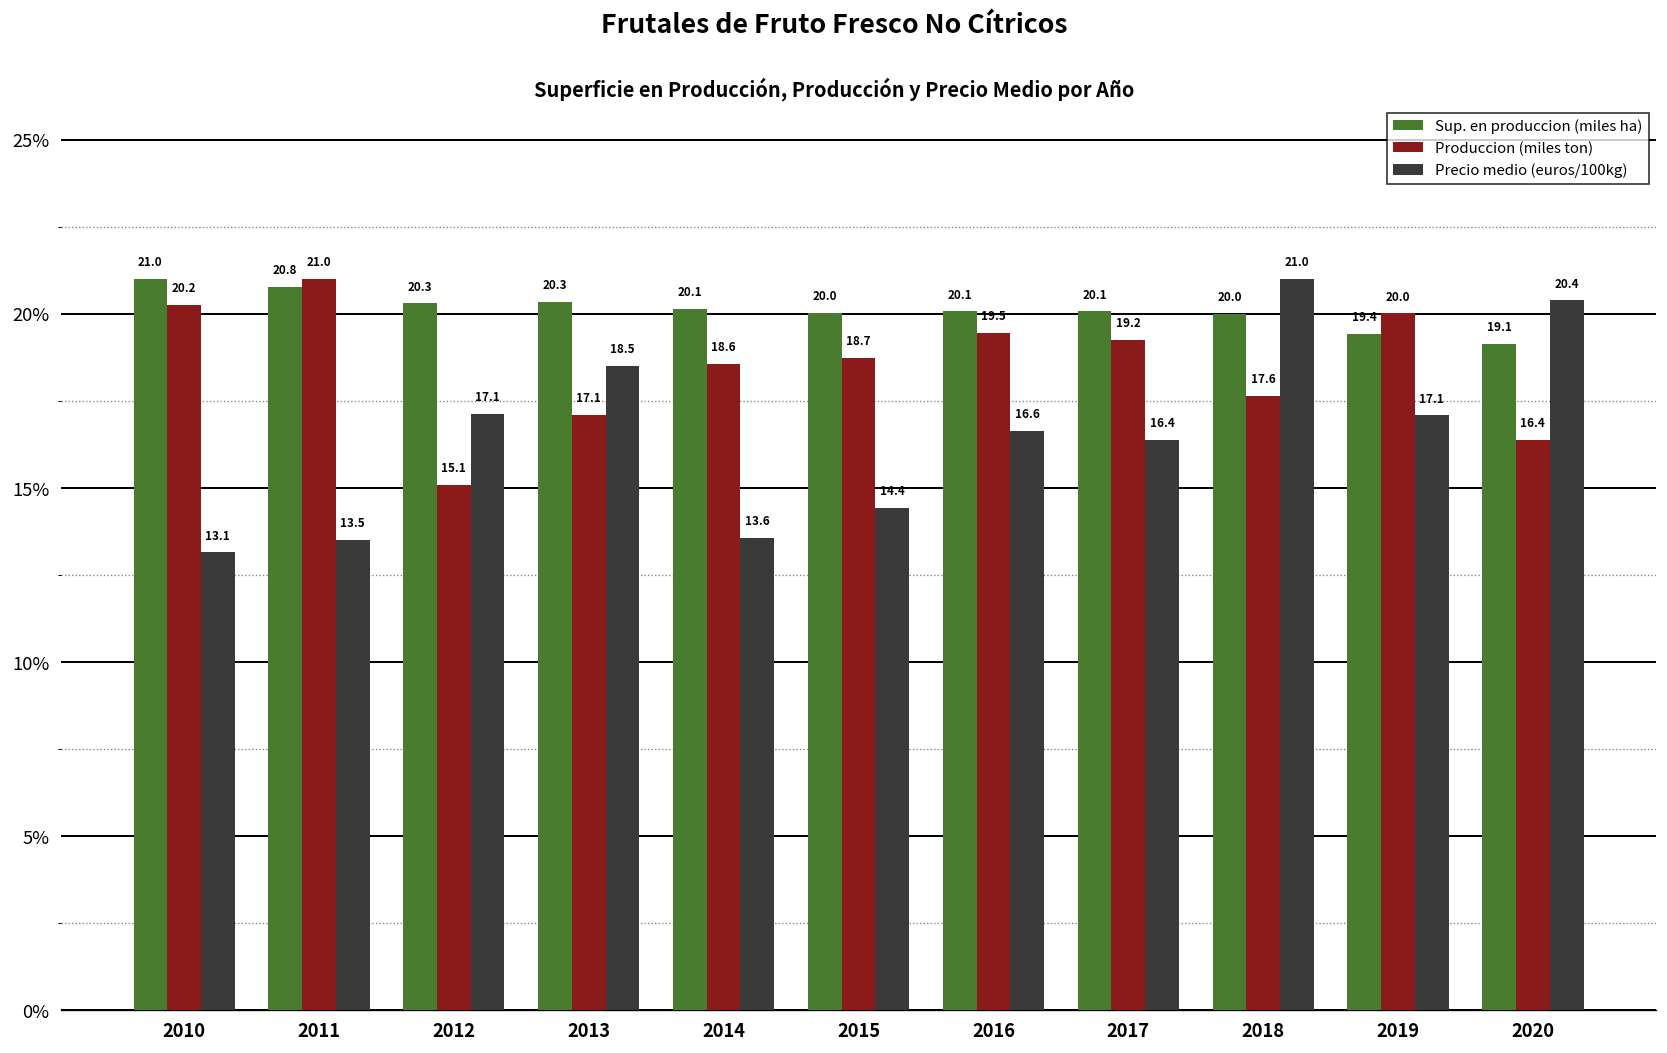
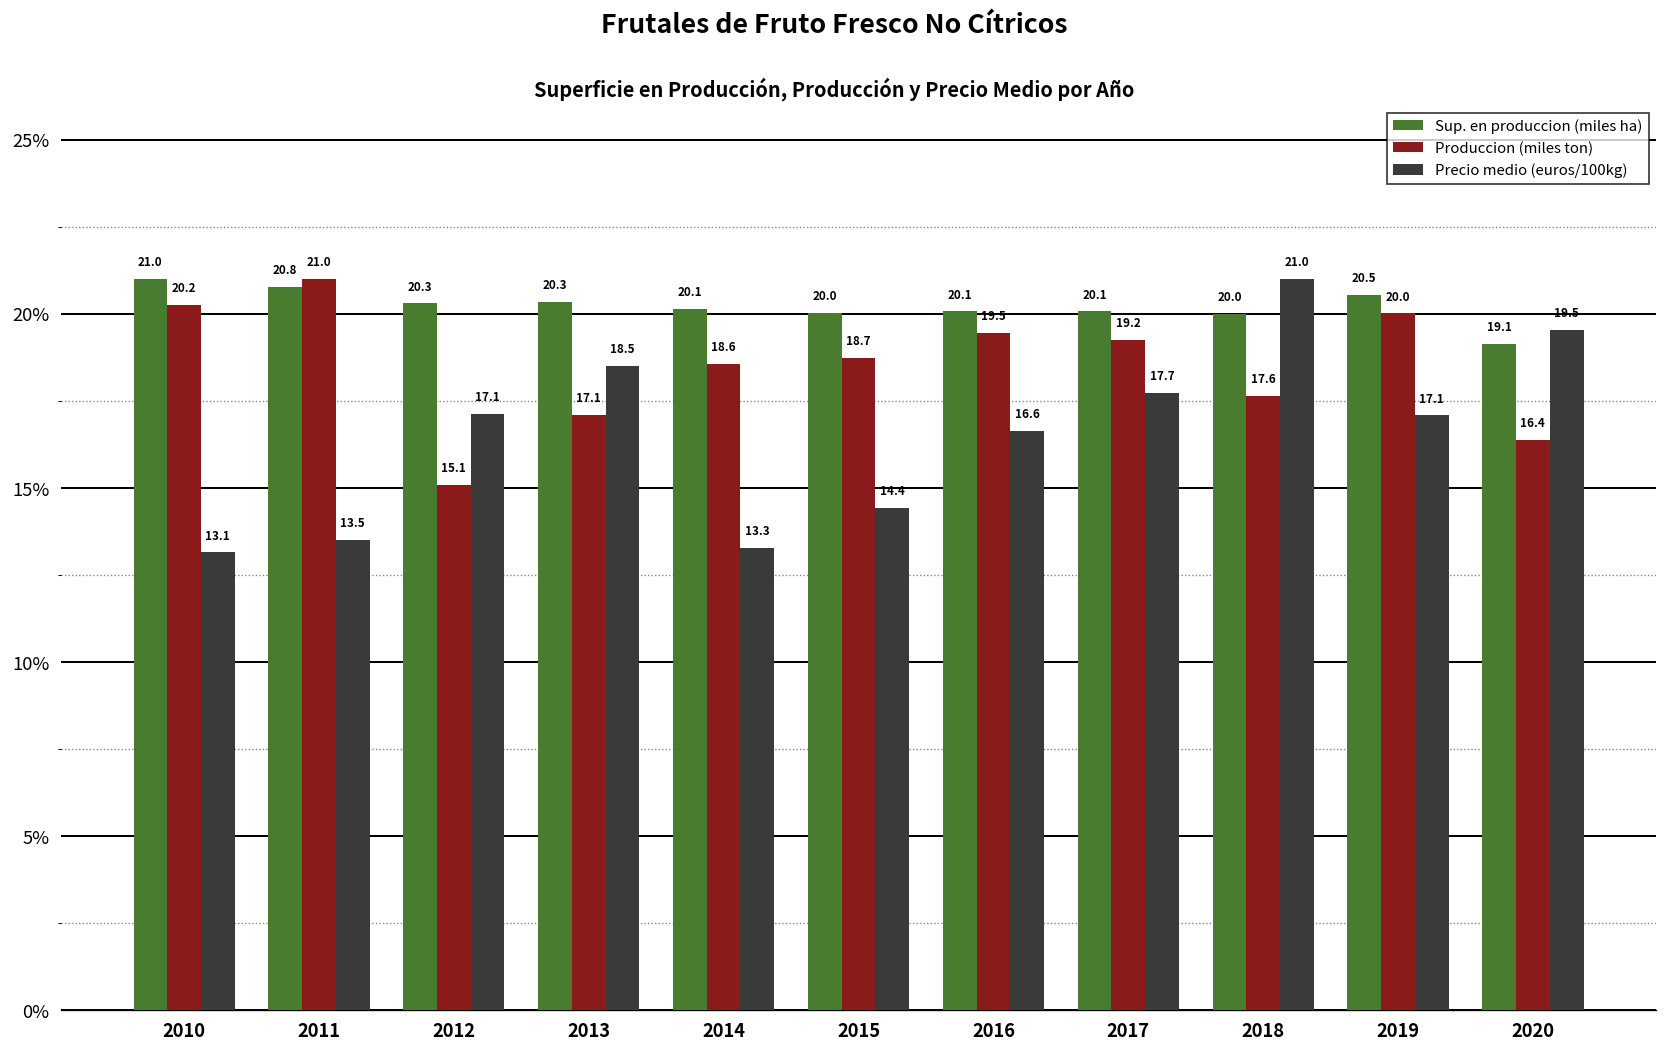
Precio medio (euros/100kg), 2014: 13.6 -> 13.3
Precio medio (euros/100kg), 2017: 16.4 -> 17.7
Sup. en produccion (miles ha), 2019: 19.4 -> 20.5
Precio medio (euros/100kg), 2020: 20.4 -> 19.5
